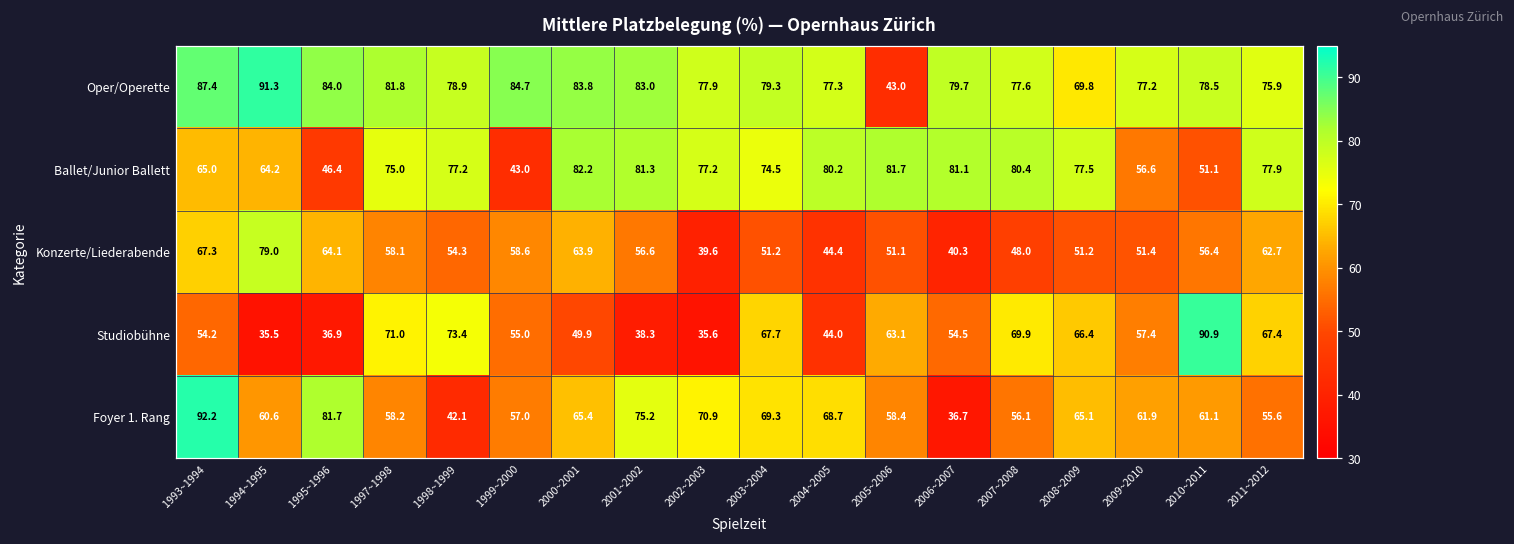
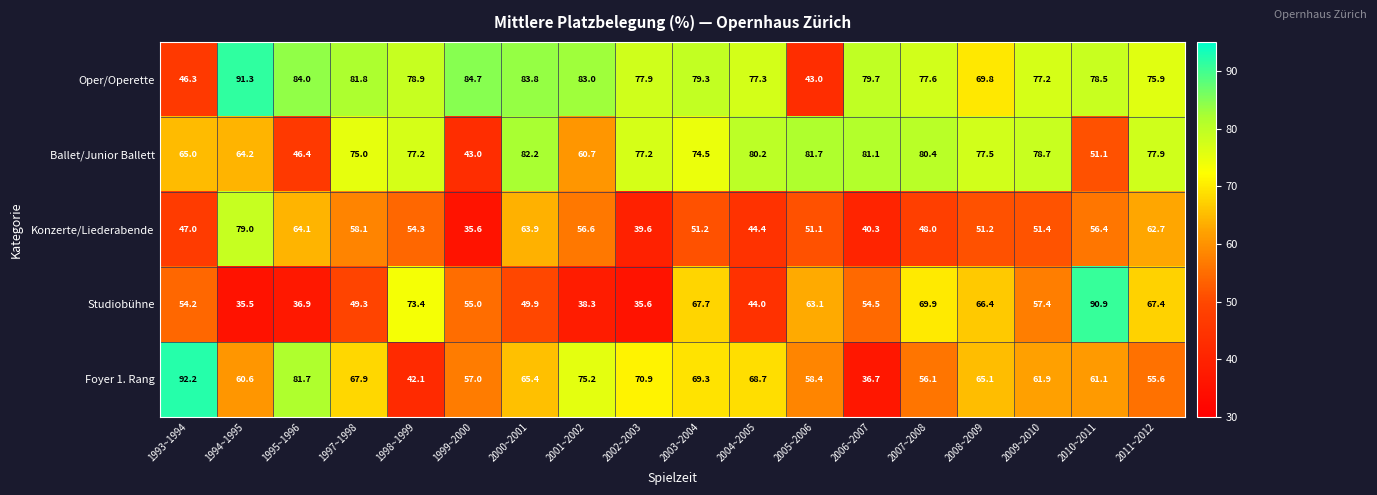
Oper/Operette, 1993~1994: 87.4 -> 46.3
Ballet/Junior Ballett, 2001~2002: 81.3 -> 60.7
Ballet/Junior Ballett, 2009~2010: 56.6 -> 78.7
Konzerte/Liederabende, 1993~1994: 67.3 -> 47.0
Konzerte/Liederabende, 1999~2000: 58.6 -> 35.6
Studiobühne, 1997~1998: 71.0 -> 49.3
Foyer 1. Rang, 1997~1998: 58.2 -> 67.9
